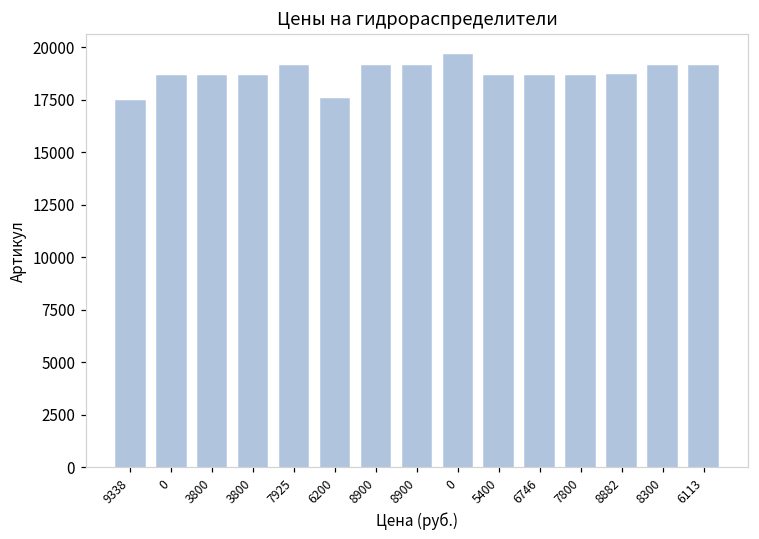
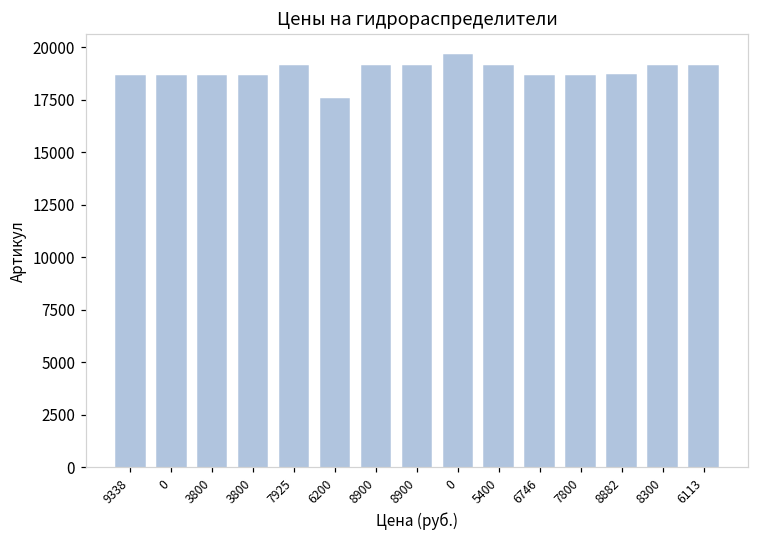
9338: 17500 -> 18600
5400: 18600 -> 19100
